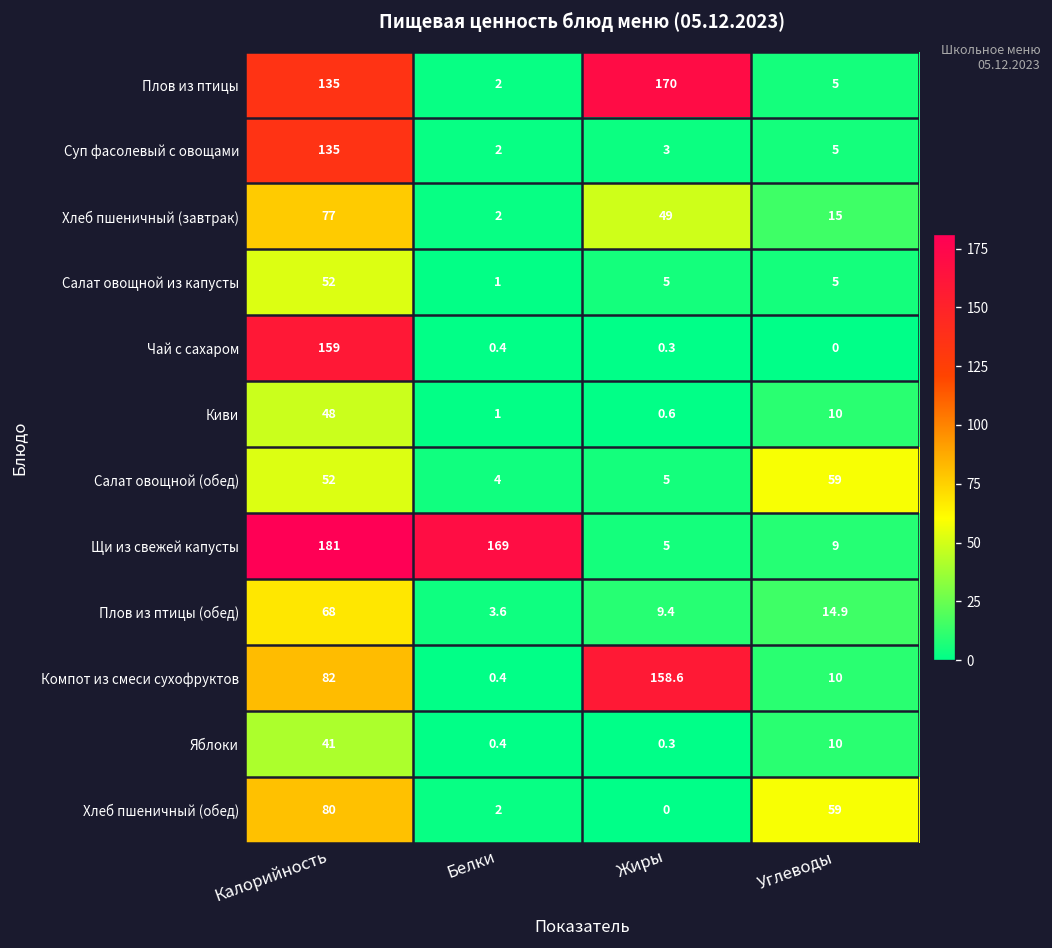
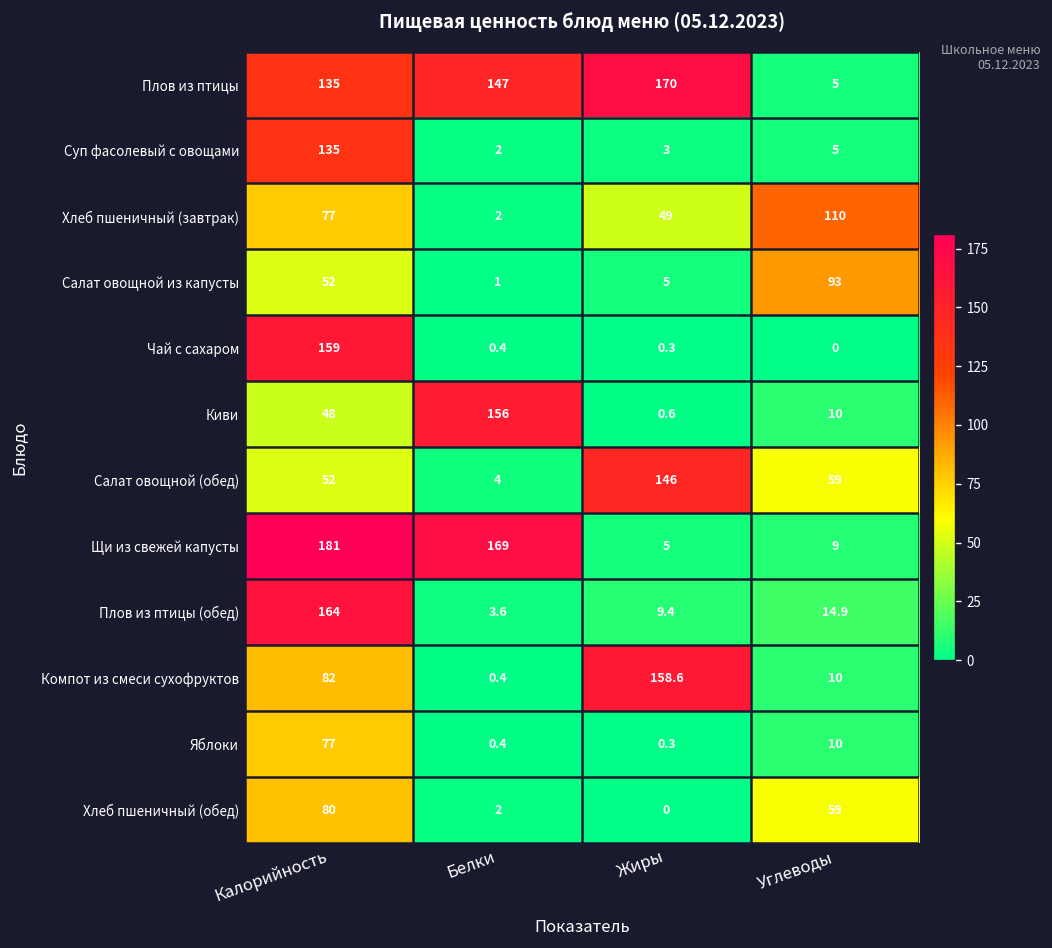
Плов из птицы, Белки: 2 -> 147
Хлеб пшеничный (завтрак), Углеводы: 15 -> 110
Салат овощной из капусты, Углеводы: 5 -> 93
Киви, Белки: 1 -> 156
Салат овощной (обед), Жиры: 5 -> 146
Плов из птицы (обед), Калорийность: 68 -> 164
Яблоки, Калорийность: 41 -> 77
